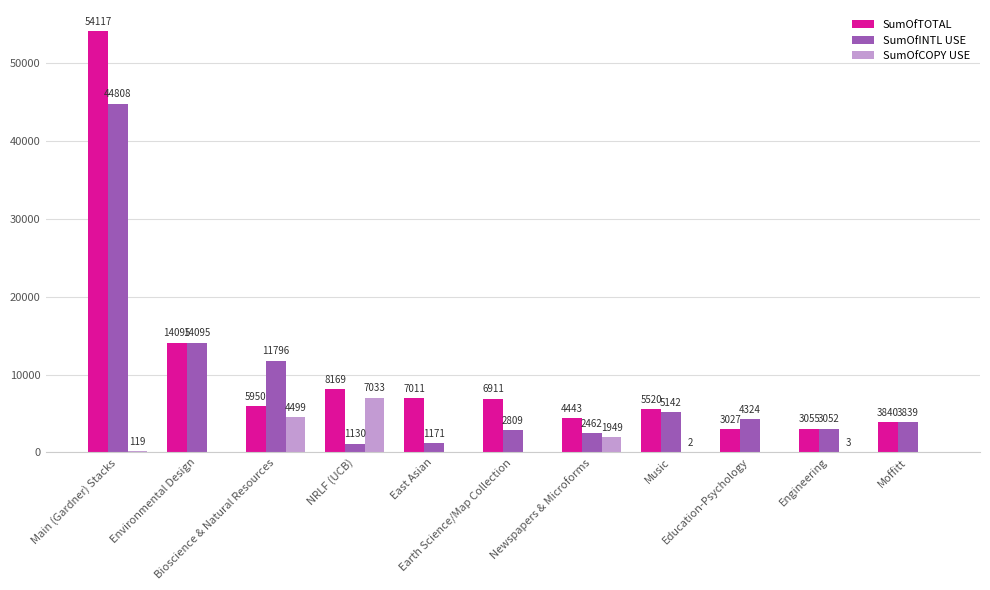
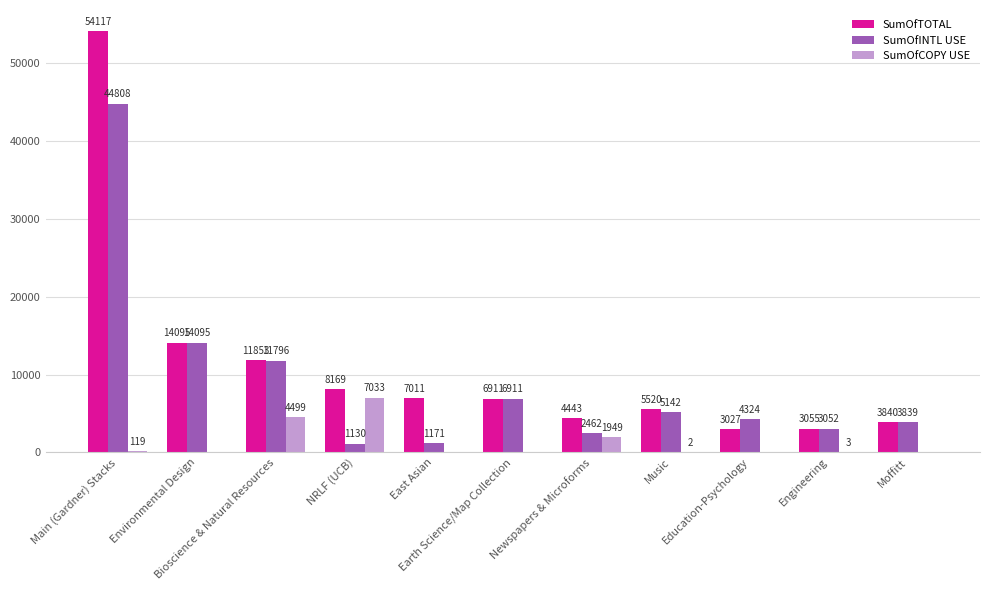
SumOfTOTAL, Bioscience & Natural Resources: 5950 -> 11853
SumOfINTL USE, Earth Science/Map Collection: 2809 -> 6911
